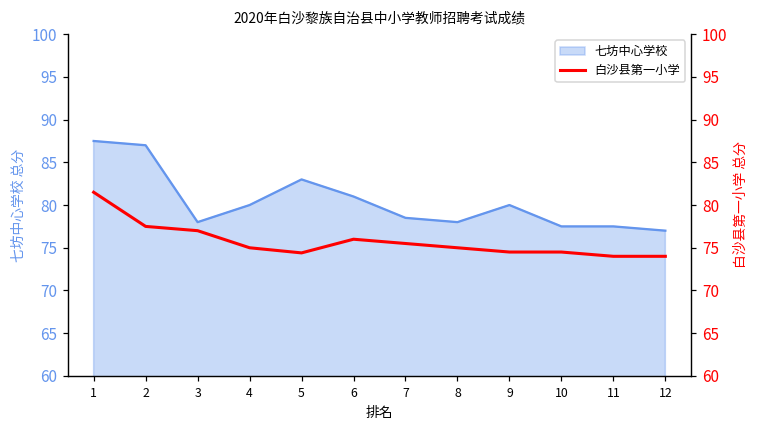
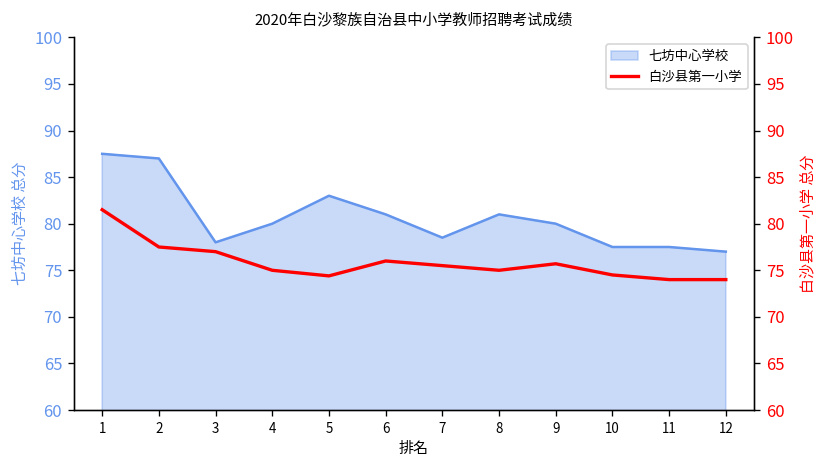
七坊中心学校, 8: 78 -> 81
白沙县第一小学, 9: 75 -> 76
